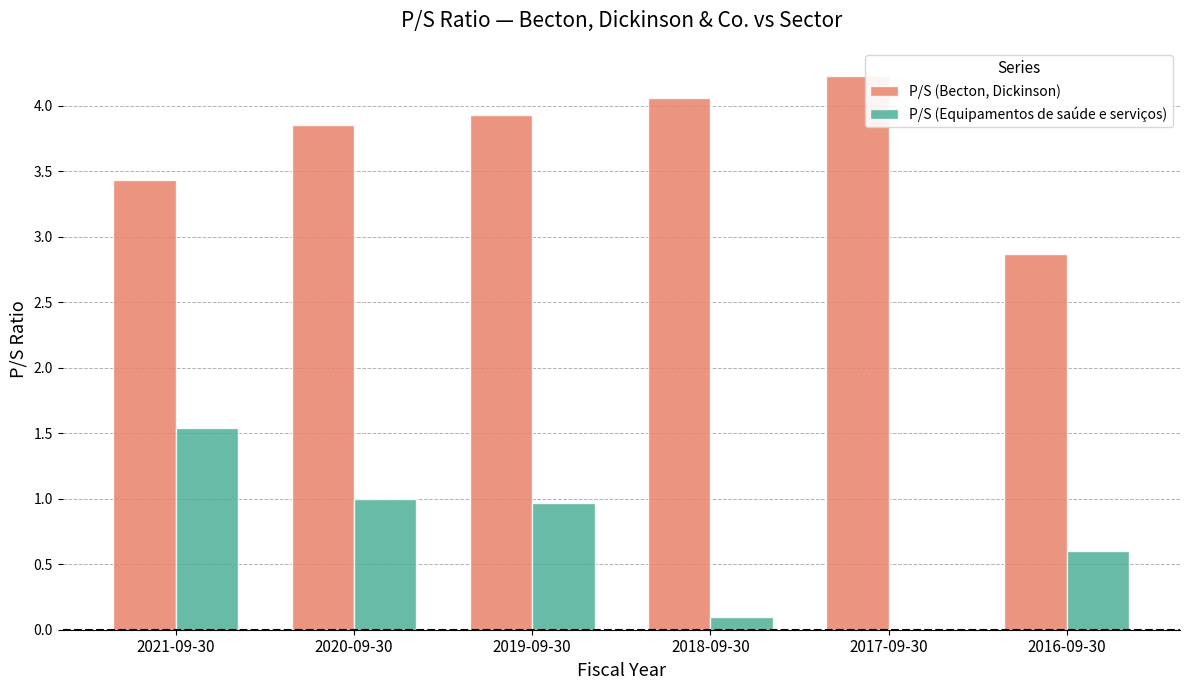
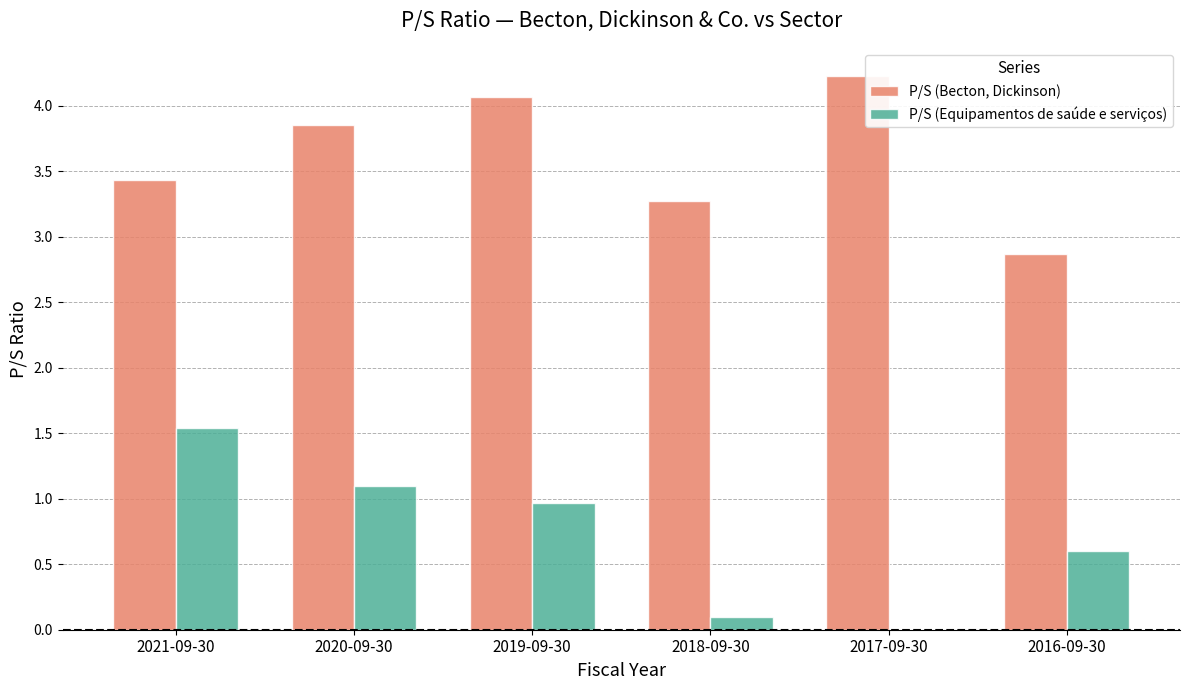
P/S (Equipamentos de saúde e serviços), 2020-09-30: 1.0 -> 1.1
P/S (Becton, Dickinson), 2019-09-30: 3.93 -> 4.07
P/S (Becton, Dickinson), 2018-09-30: 4.06 -> 3.27
